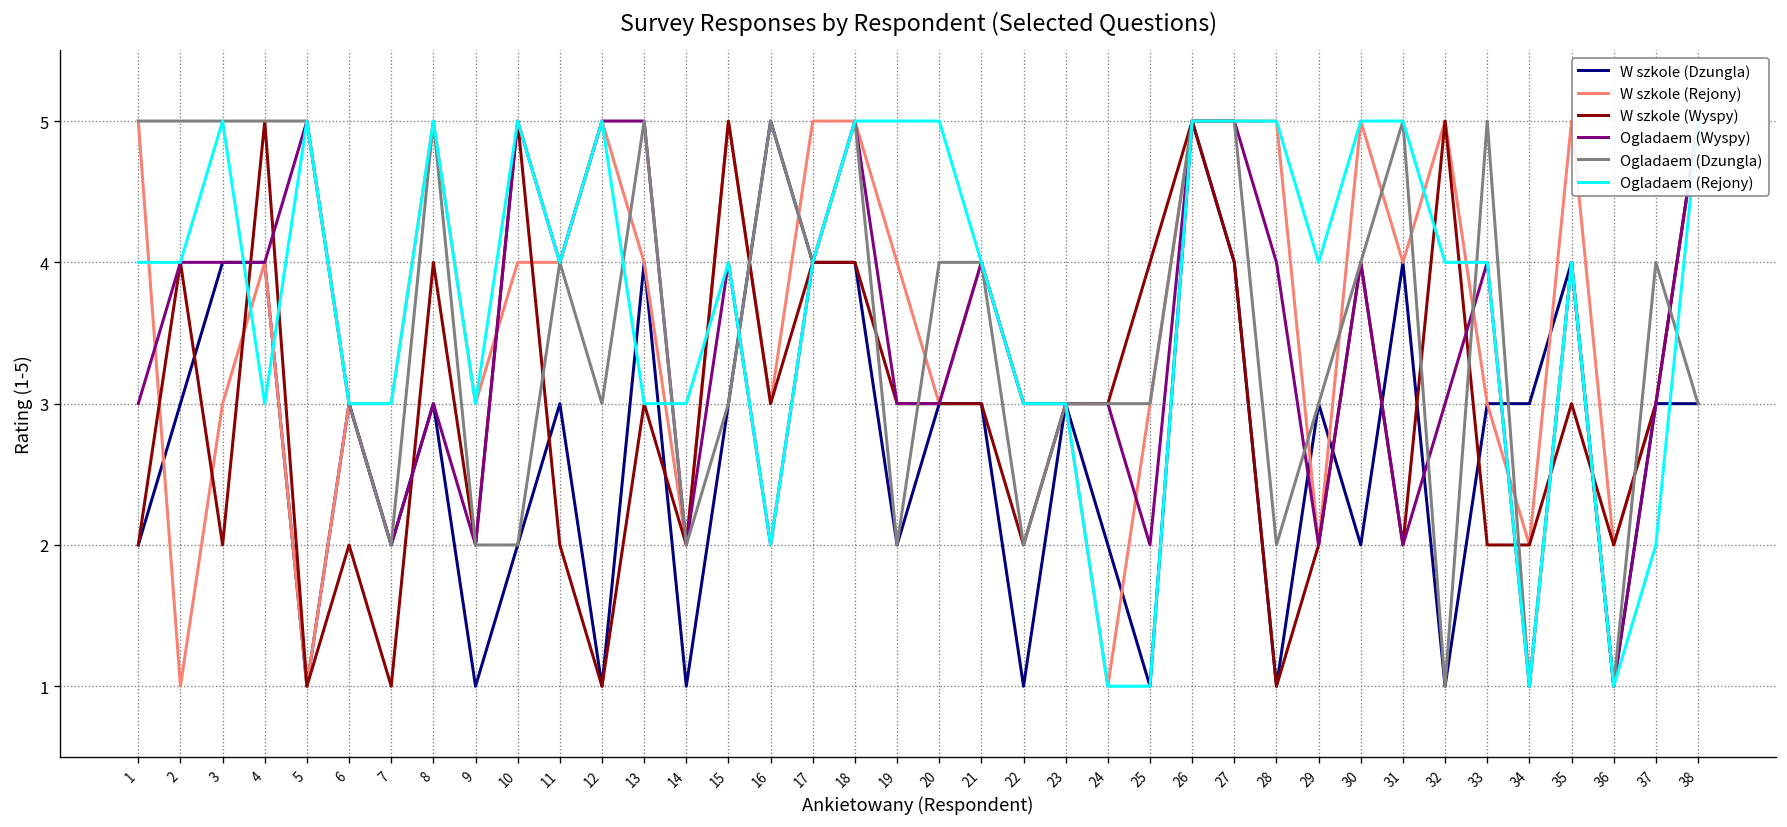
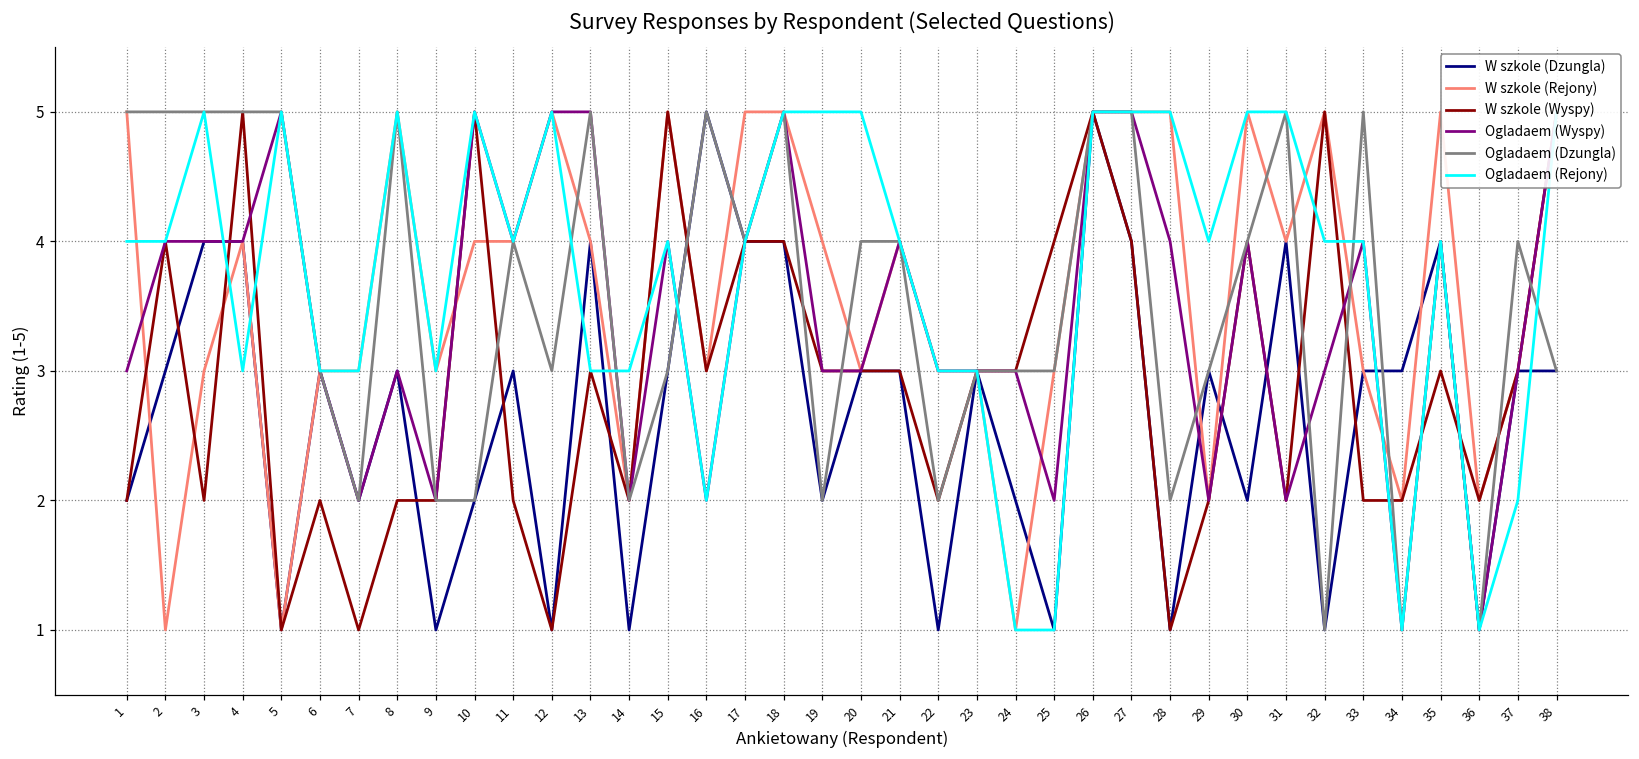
W szkole (Wyspy), 8: 4 -> 2
